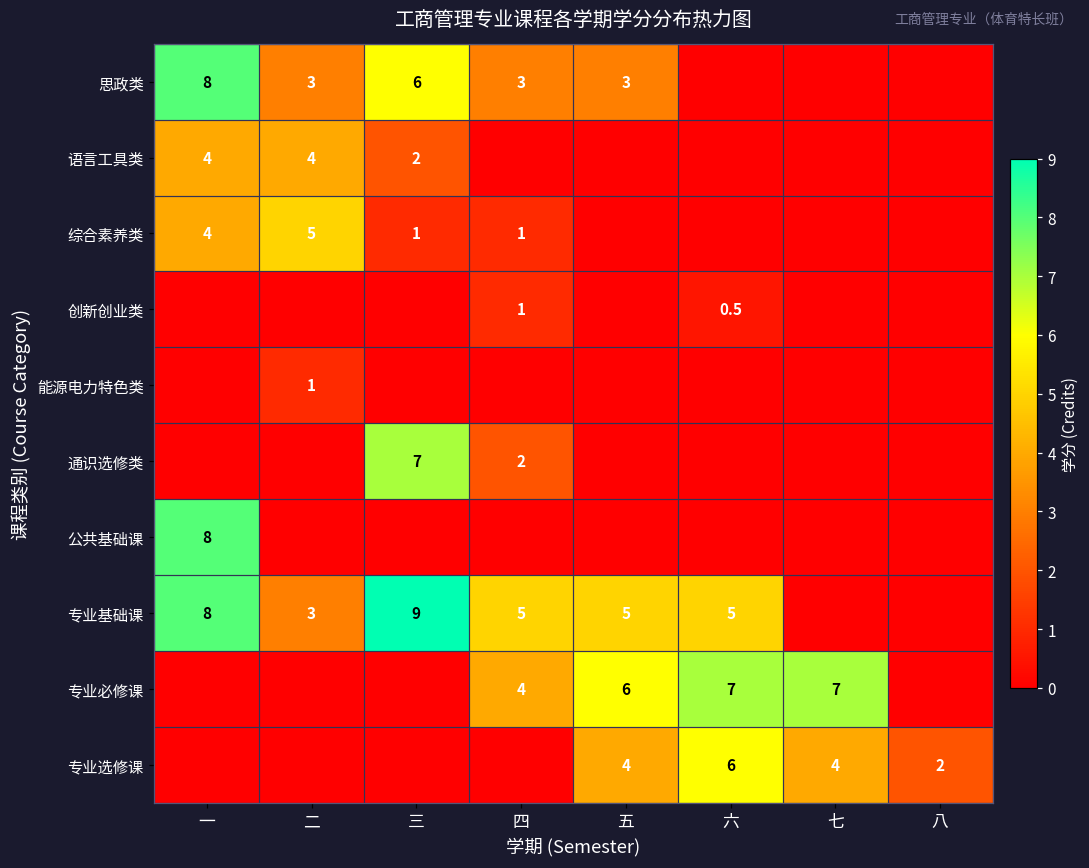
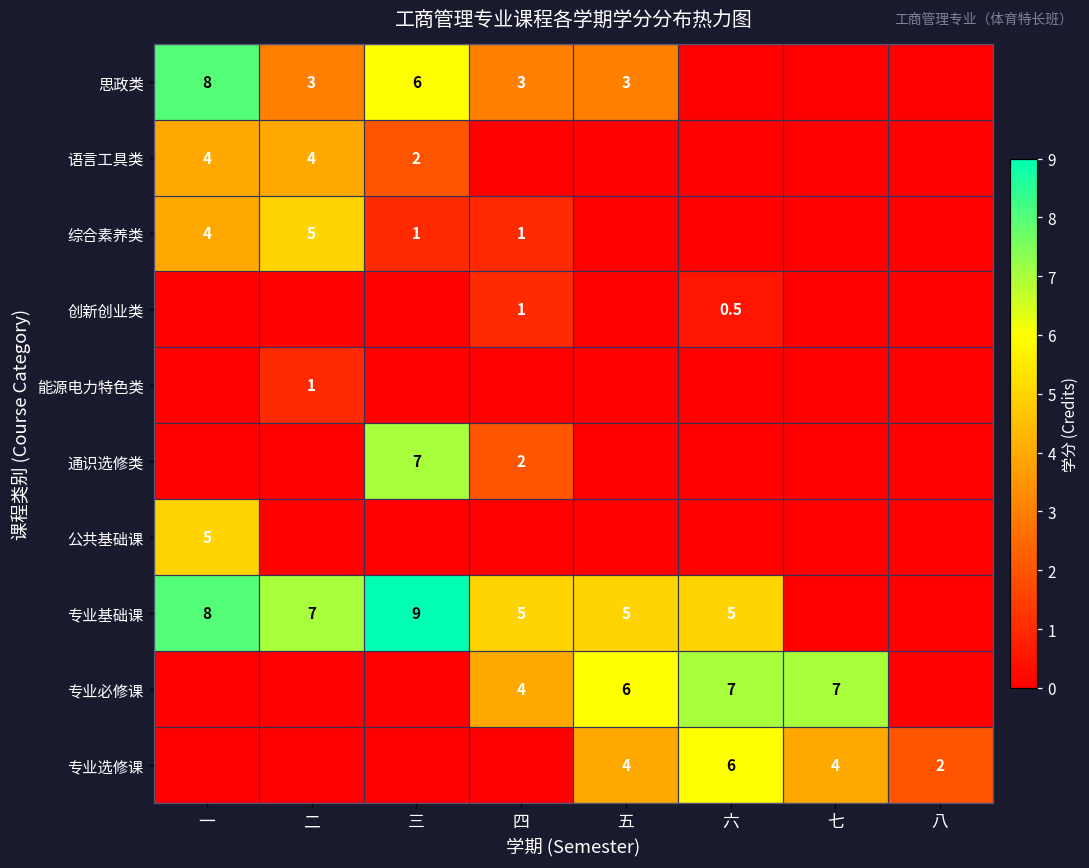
公共基础课, 一: 8 -> 5
专业基础课, 二: 3 -> 7
